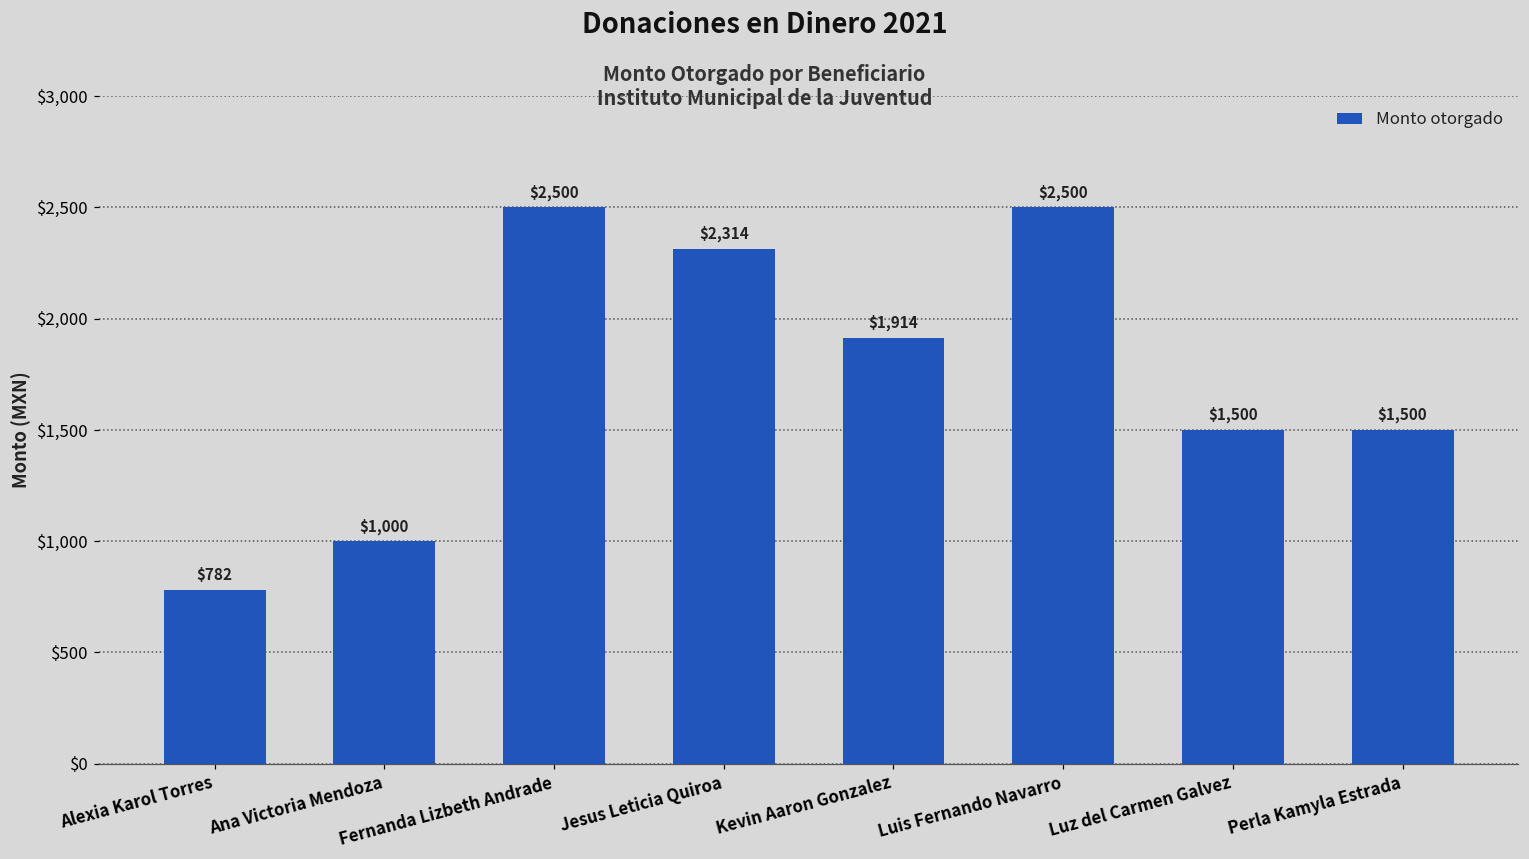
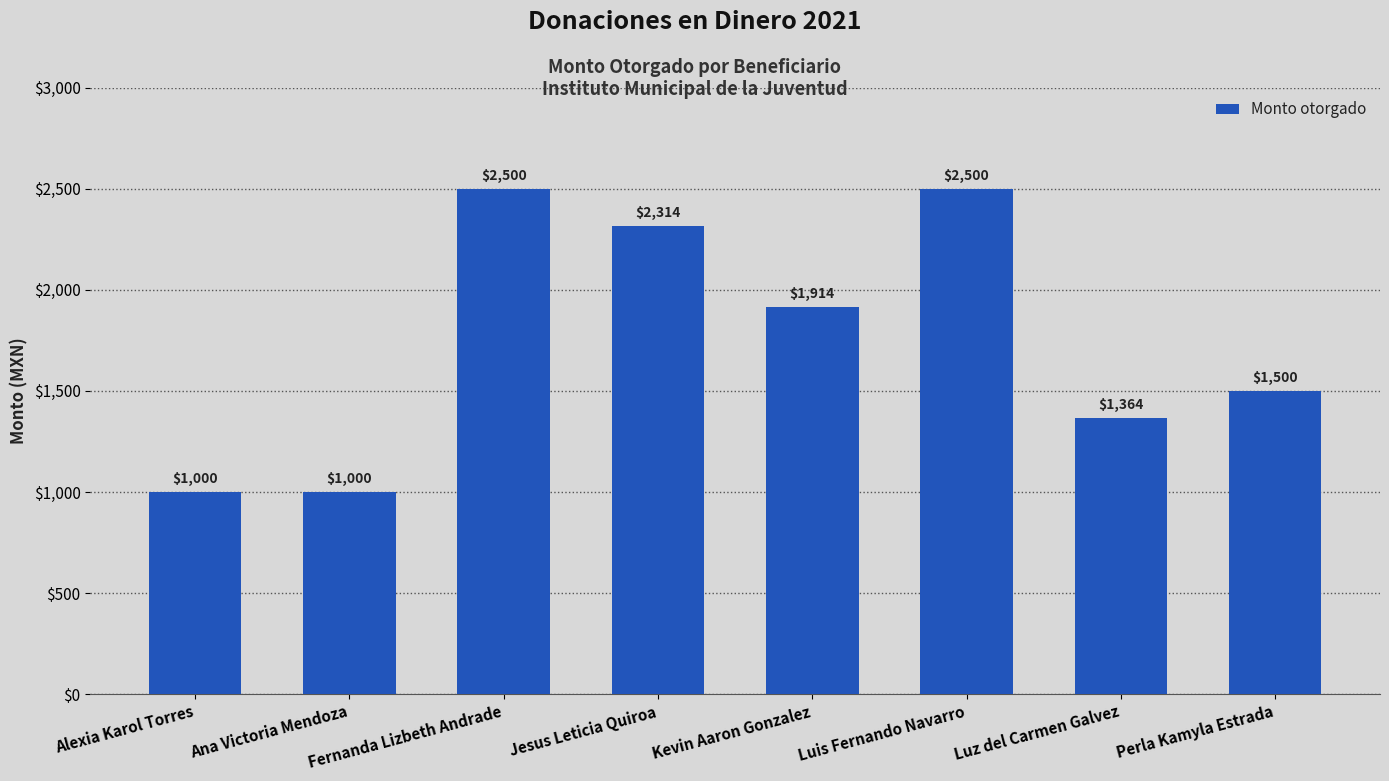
Alexia Karol Torres: $782 -> $1,000
Luz del Carmen Galvez: $1,500 -> $1,364
